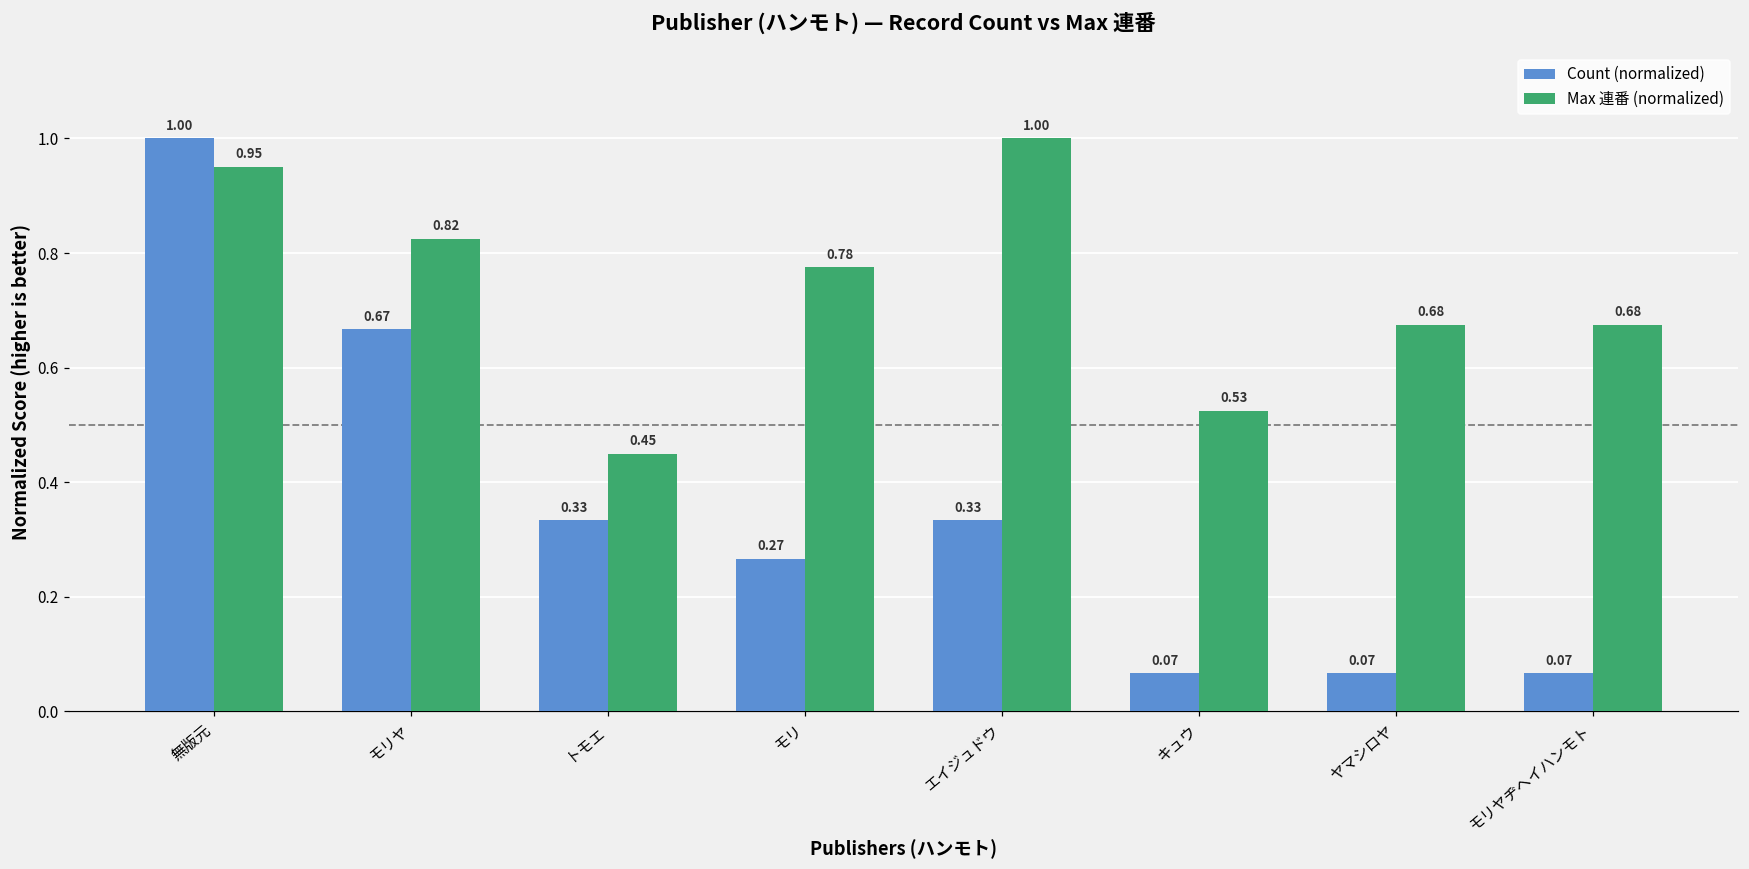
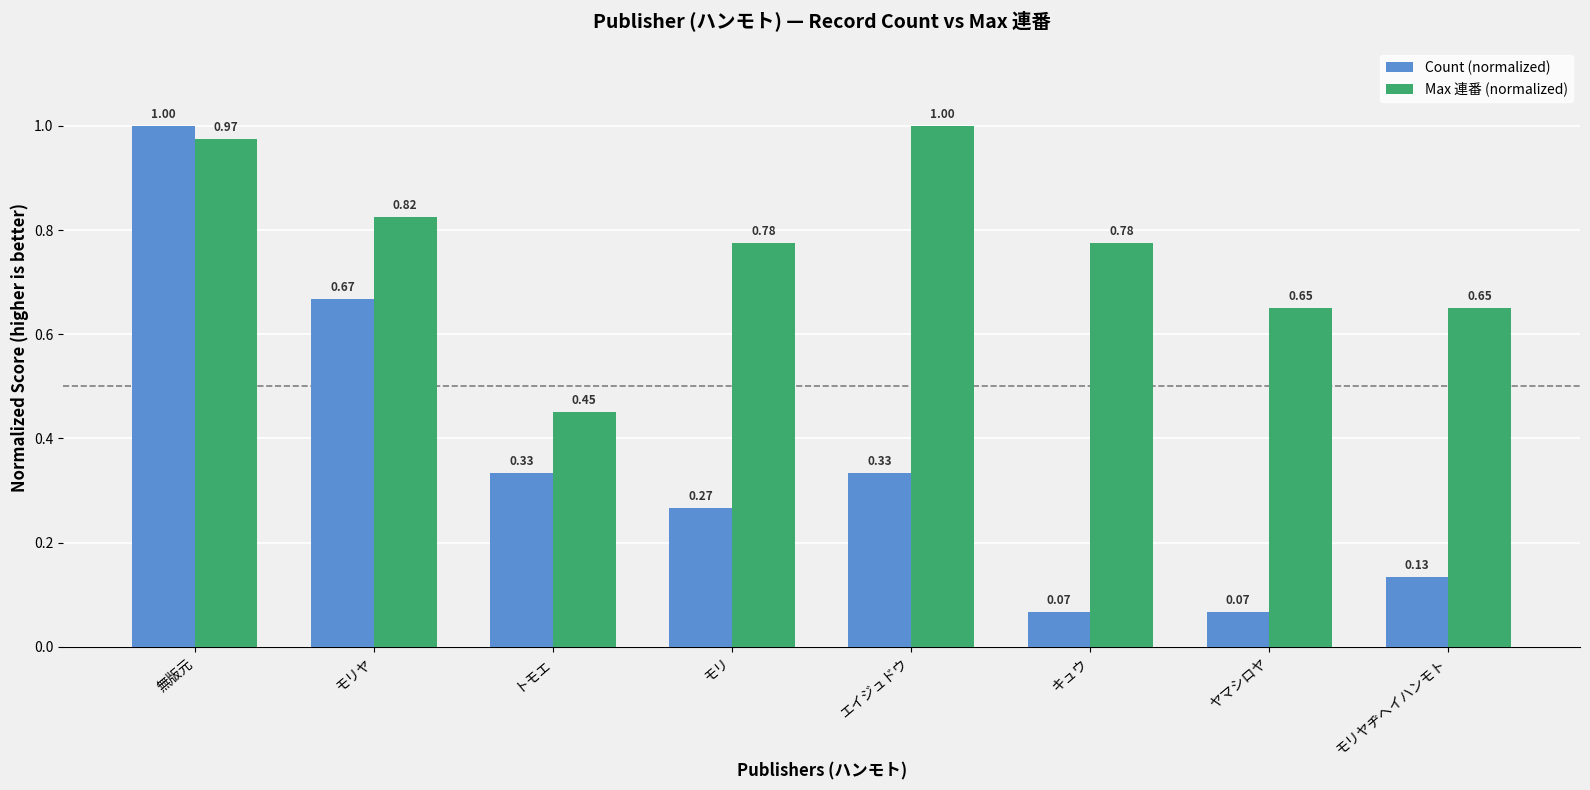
Max 連番 (normalized), 無版元: 0.95 -> 0.97
Max 連番 (normalized), キュウ: 0.53 -> 0.78
Max 連番 (normalized), ヤマシロヤ: 0.68 -> 0.65
Count (normalized), モリヤヂヘイハンモト: 0.07 -> 0.13
Max 連番 (normalized), モリヤヂヘイハンモト: 0.68 -> 0.65
